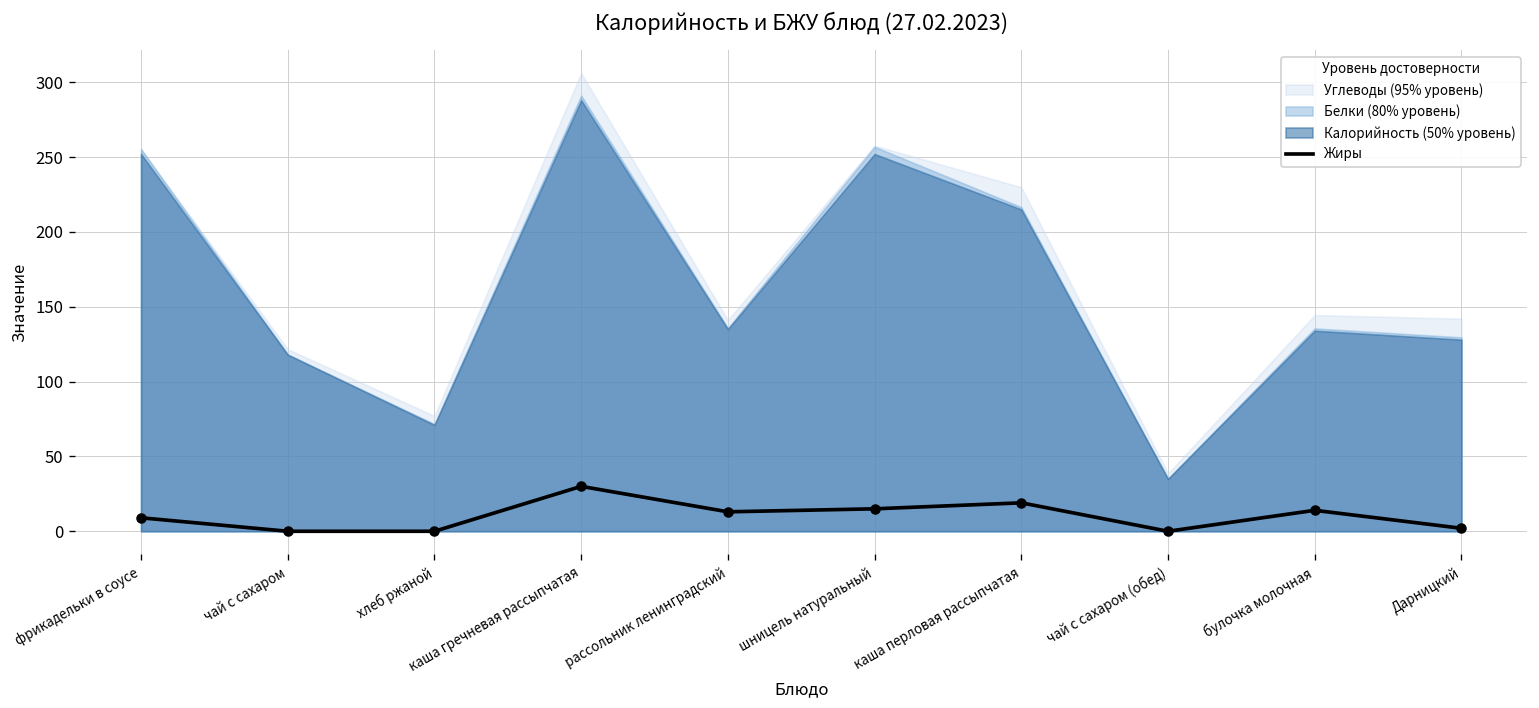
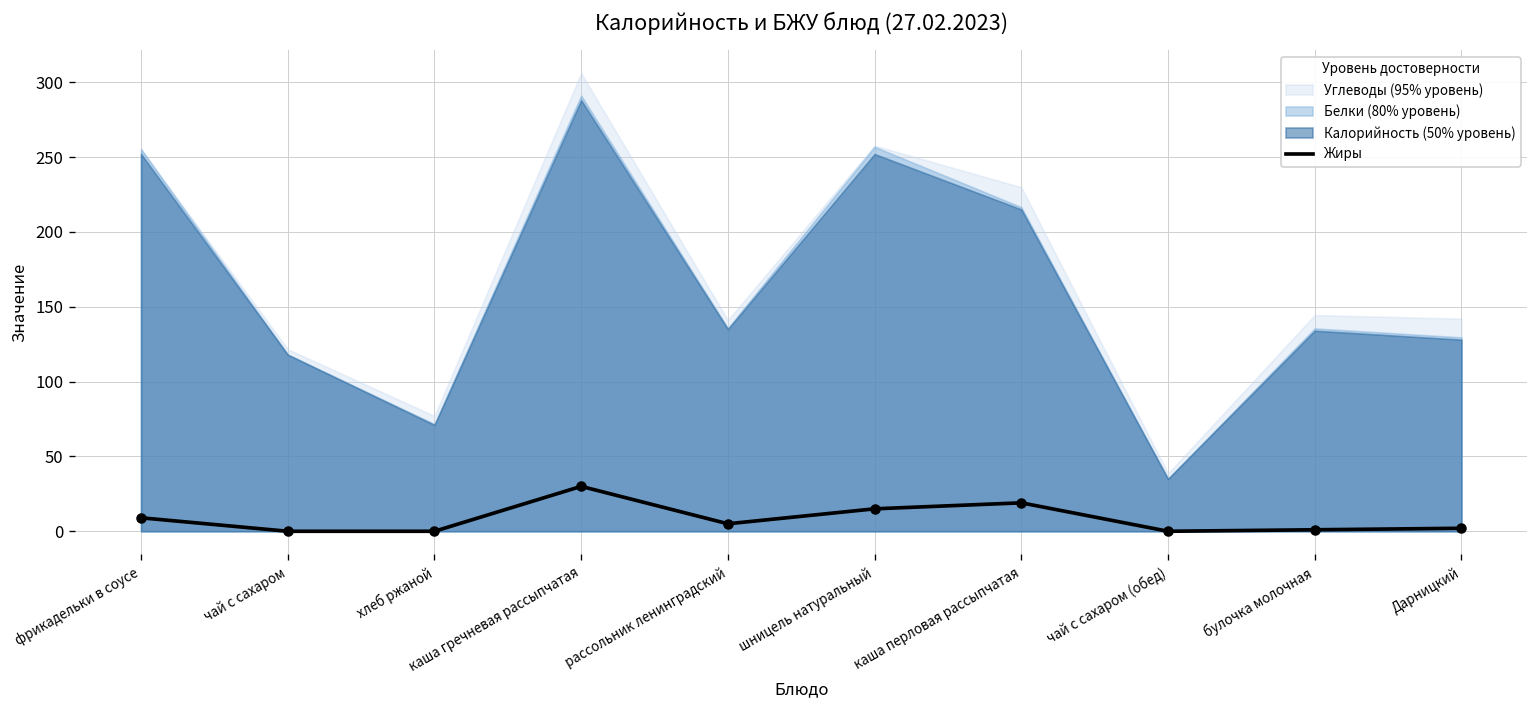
Жиры, рассольник ленинградский: 13 -> 5
Жиры, булочка молочная: 14 -> 1
